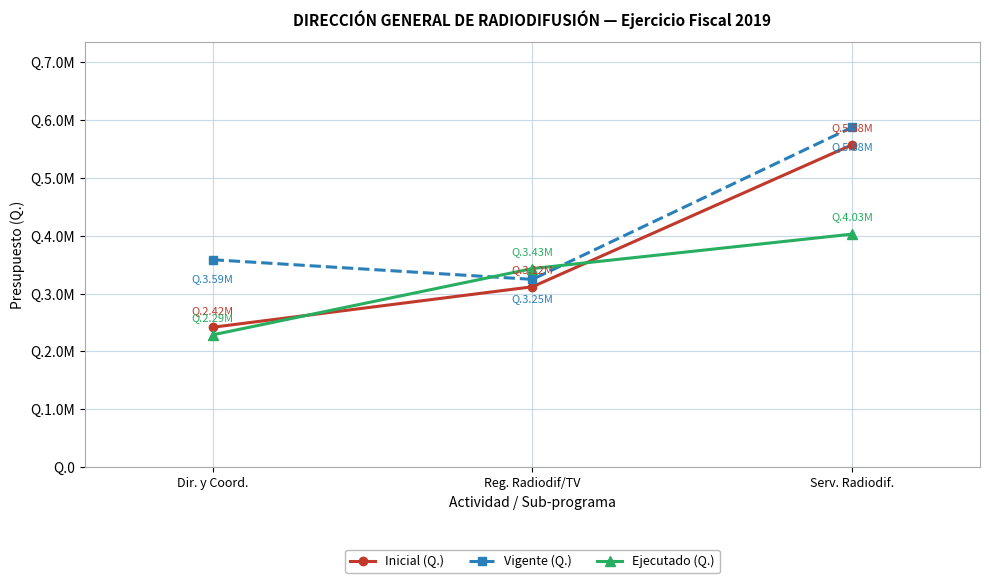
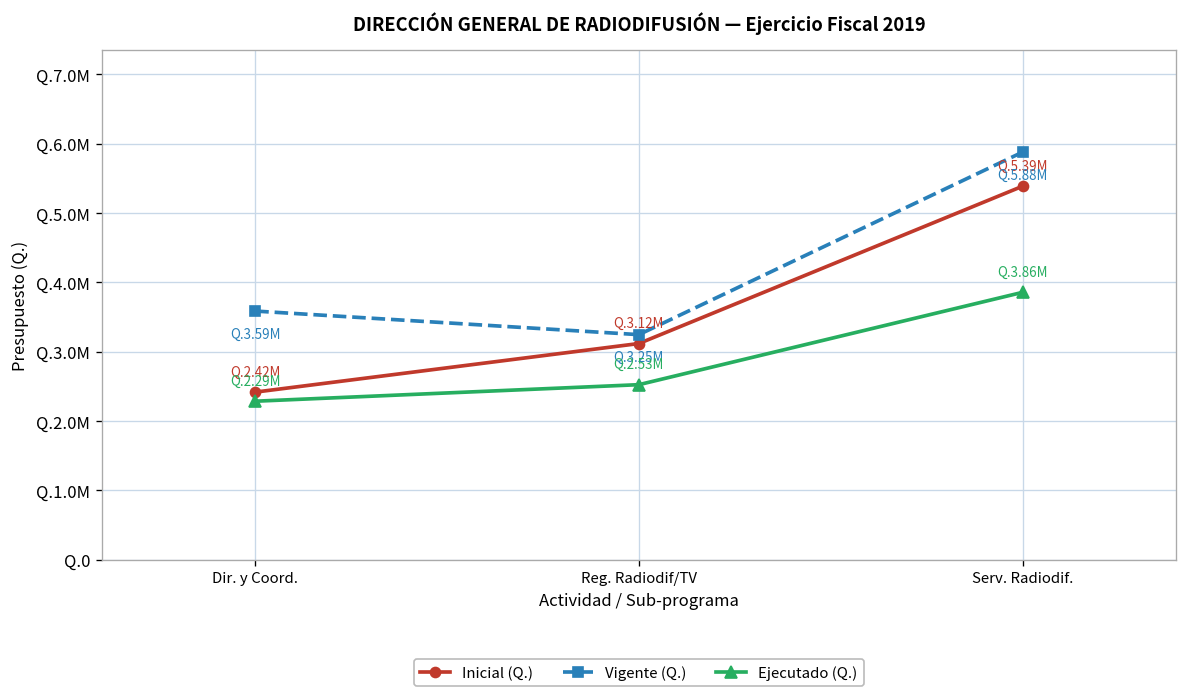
Ejecutado (Q.), Reg. Radiodif/TV: 3.43M -> 2.53M
Inicial (Q.), Serv. Radiodif.: 5.58M -> 5.39M
Ejecutado (Q.), Serv. Radiodif.: 4.03M -> 3.86M
